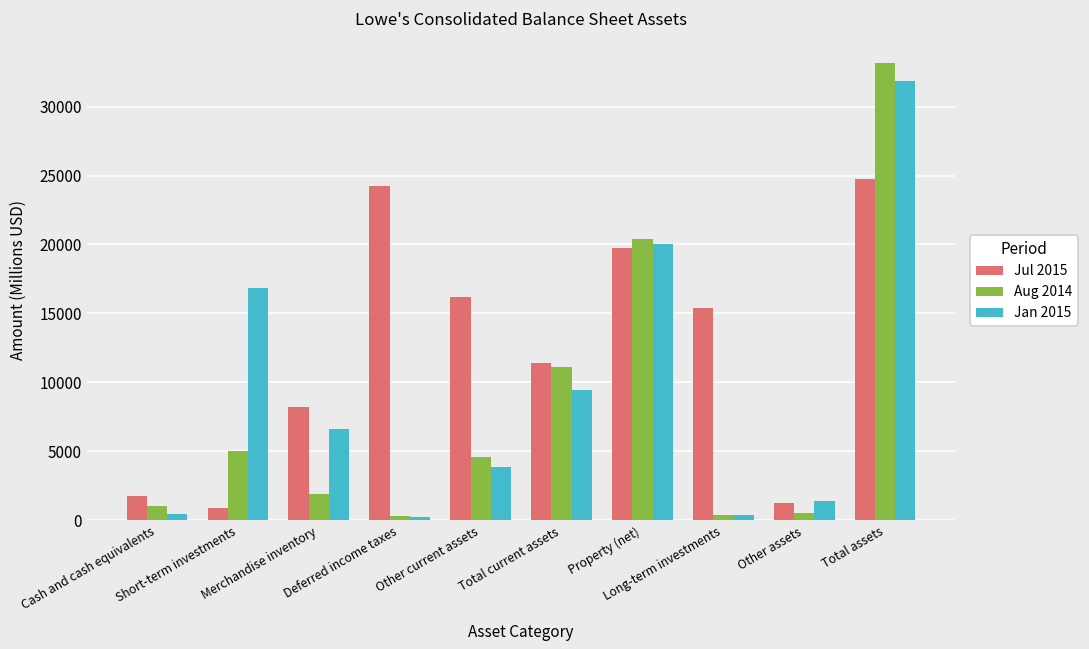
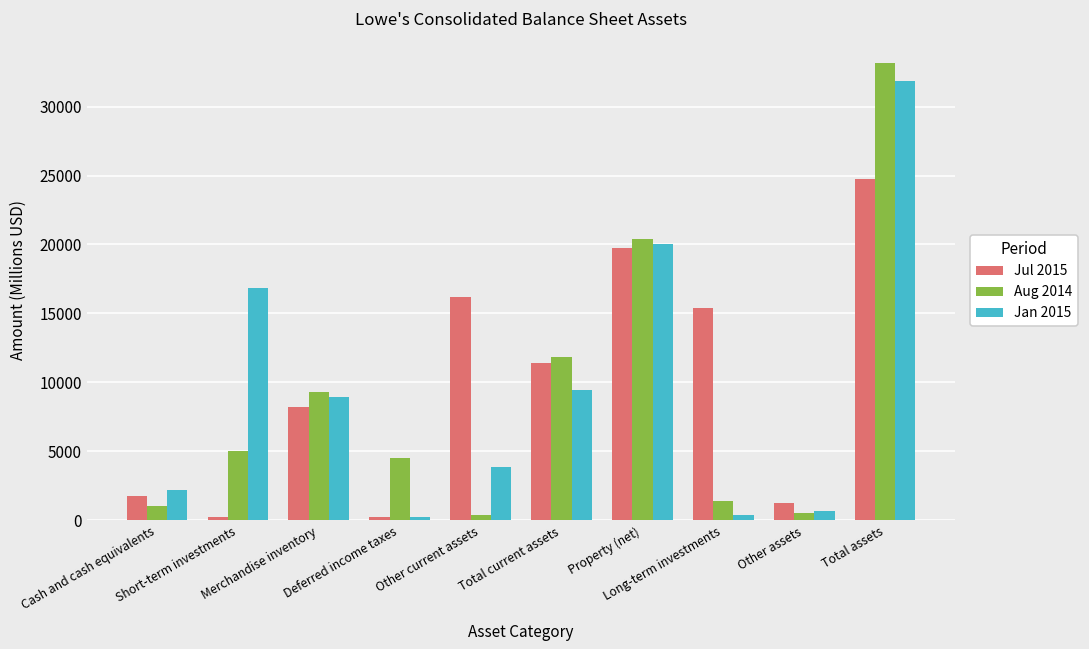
Jan 2015, Cash and cash equivalents: 500 -> 2200
Jul 2015, Short-term investments: 900 -> 200
Aug 2014, Merchandise inventory: 1900 -> 9300
Jan 2015, Merchandise inventory: 6600 -> 8900
Jul 2015, Deferred income taxes: 24200 -> 300
Aug 2014, Deferred income taxes: 300 -> 4500
Aug 2014, Other current assets: 4600 -> 400
Aug 2014, Total current assets: 11100 -> 11800
Aug 2014, Long-term investments: 400 -> 1400
Jan 2015, Other assets: 1400 -> 600
